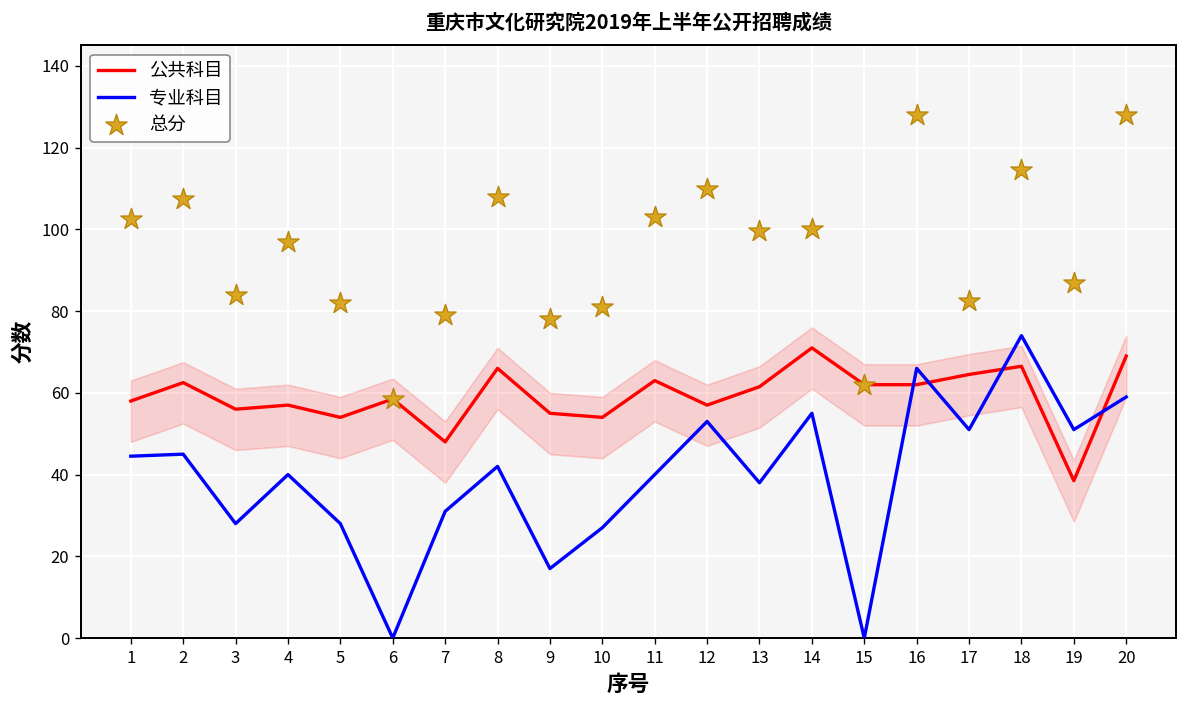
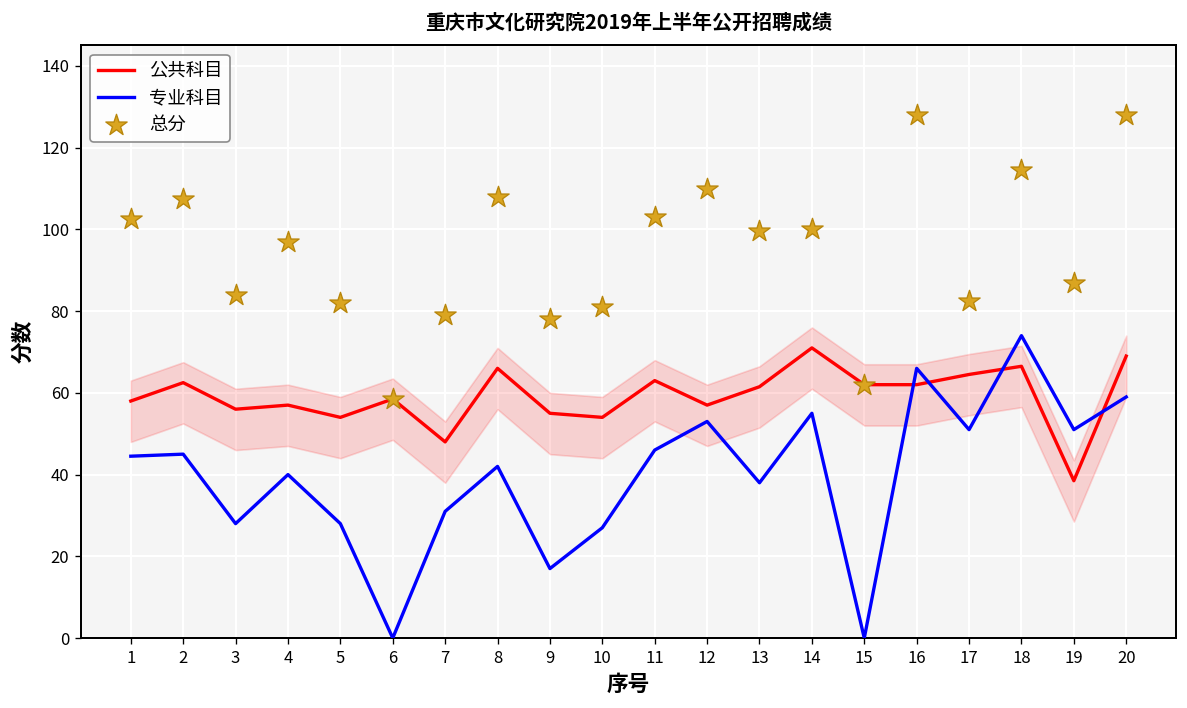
专业科目, 11: 40 -> 46
